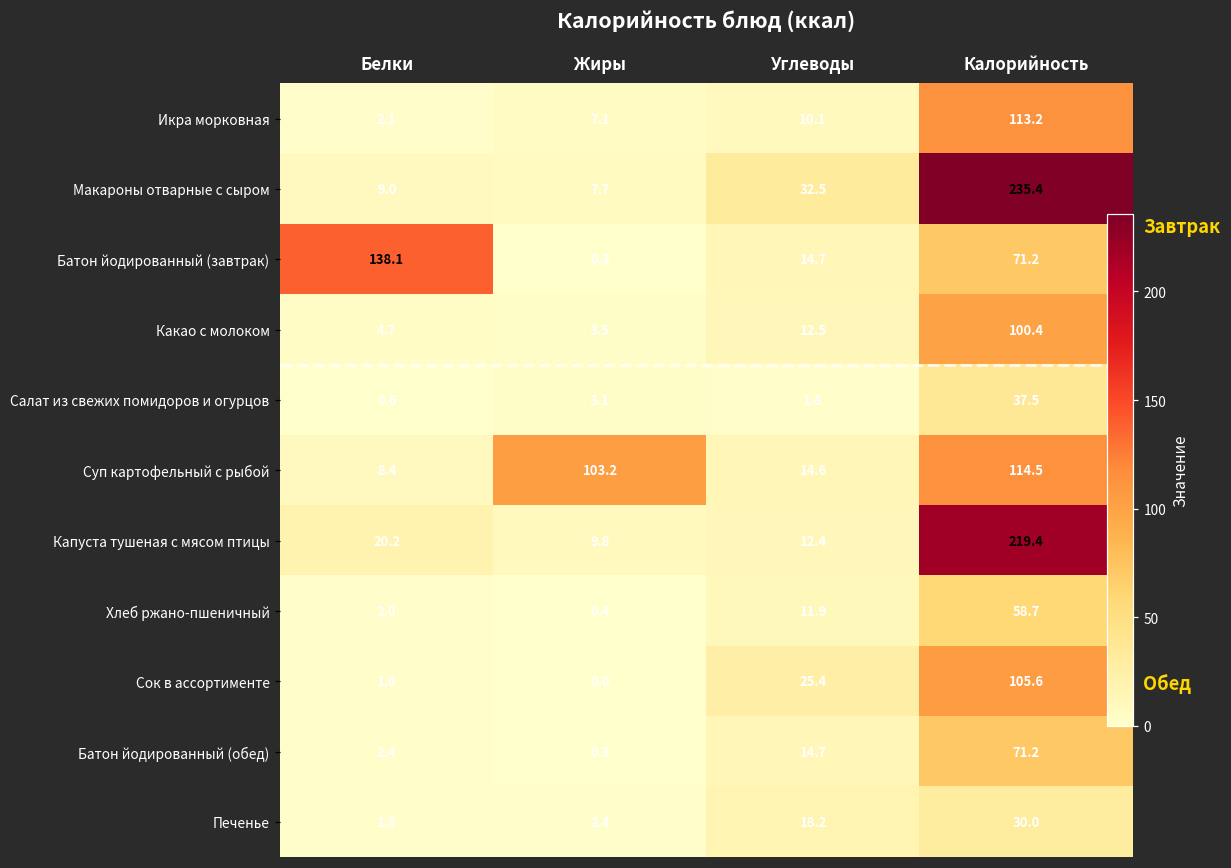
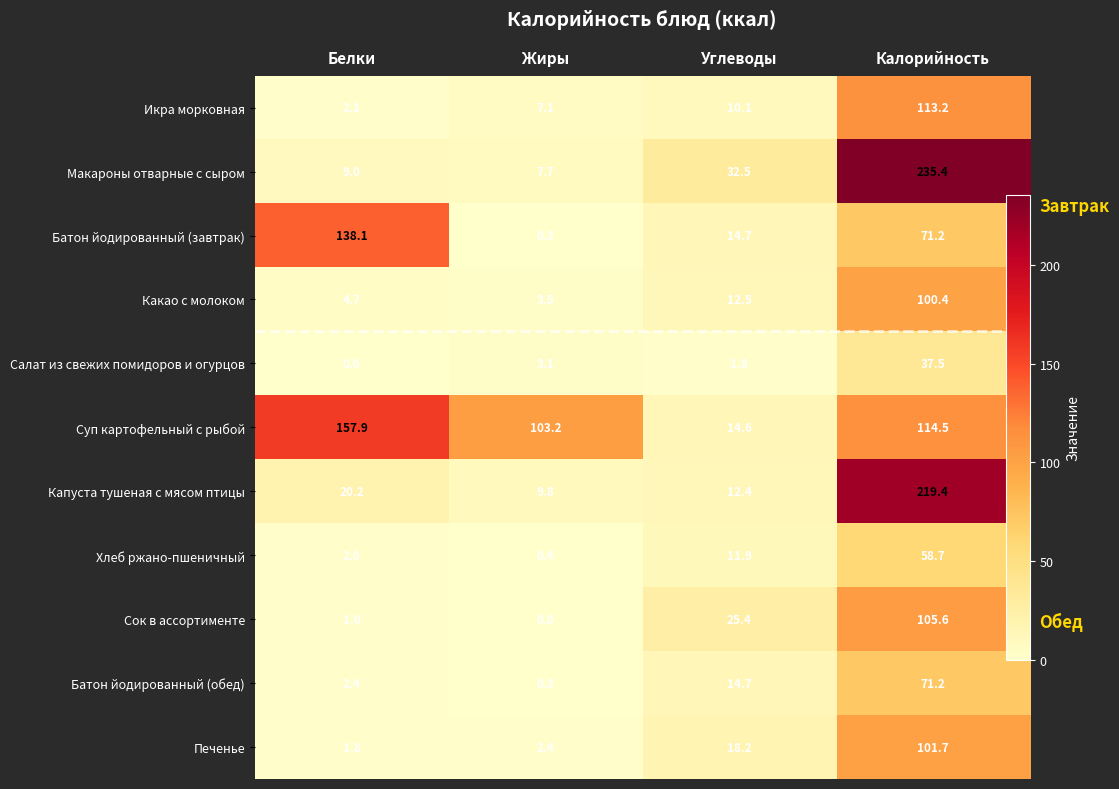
Суп картофельный с рыбой, Белки: 8.4 -> 157.9
Печенье, Калорийность: 30.0 -> 101.7
